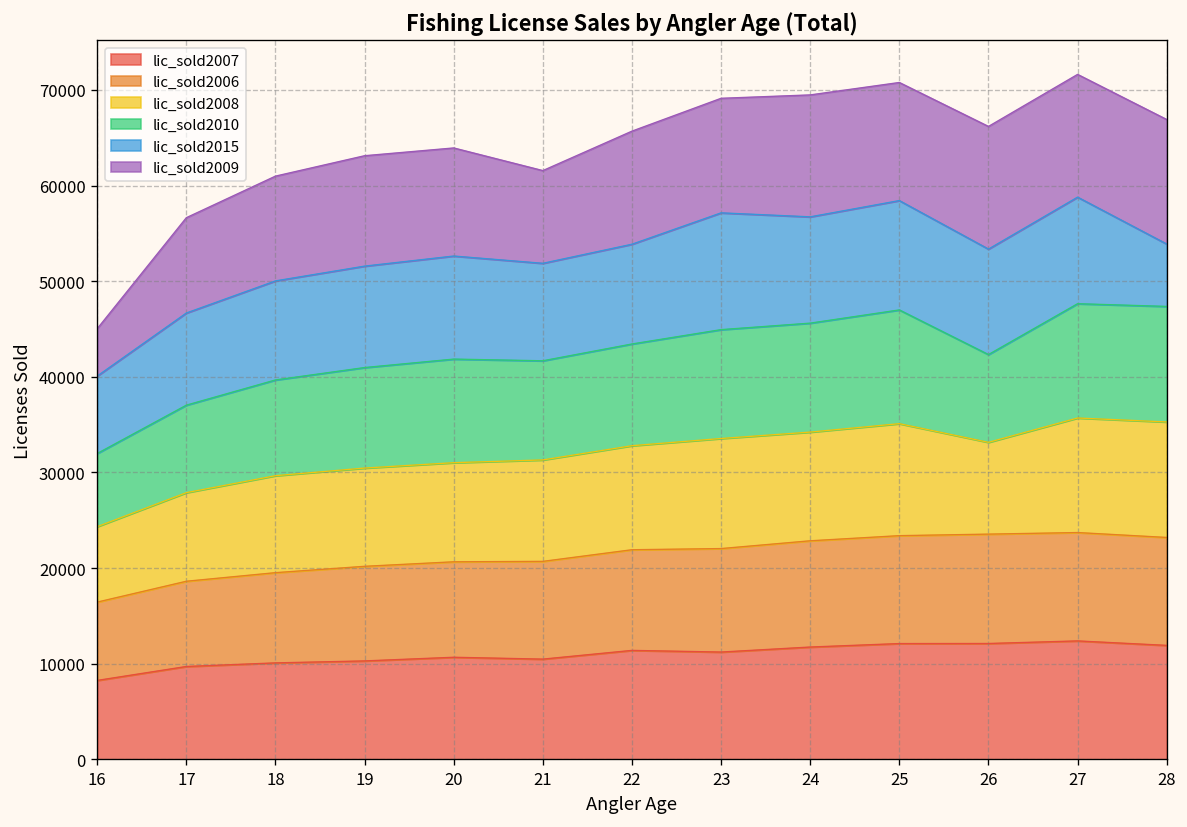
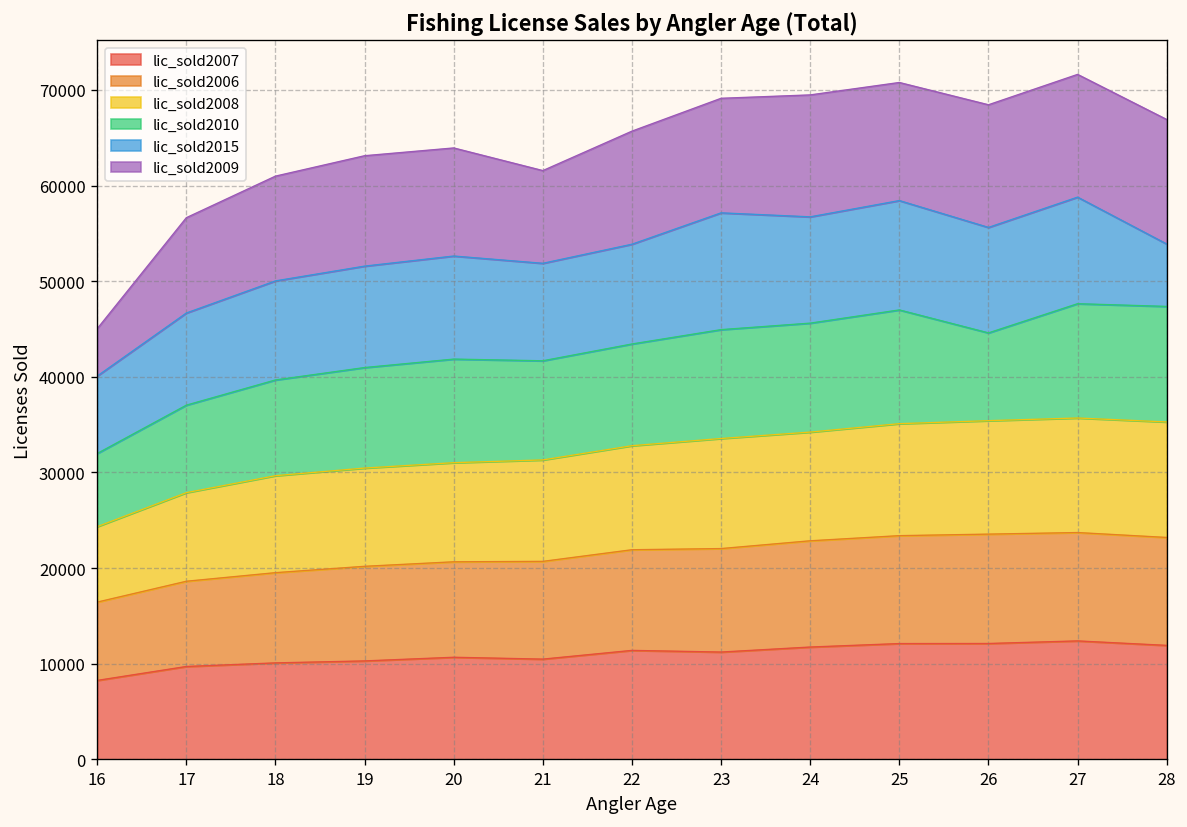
lic_sold2008, 26: 10000 -> 12000
